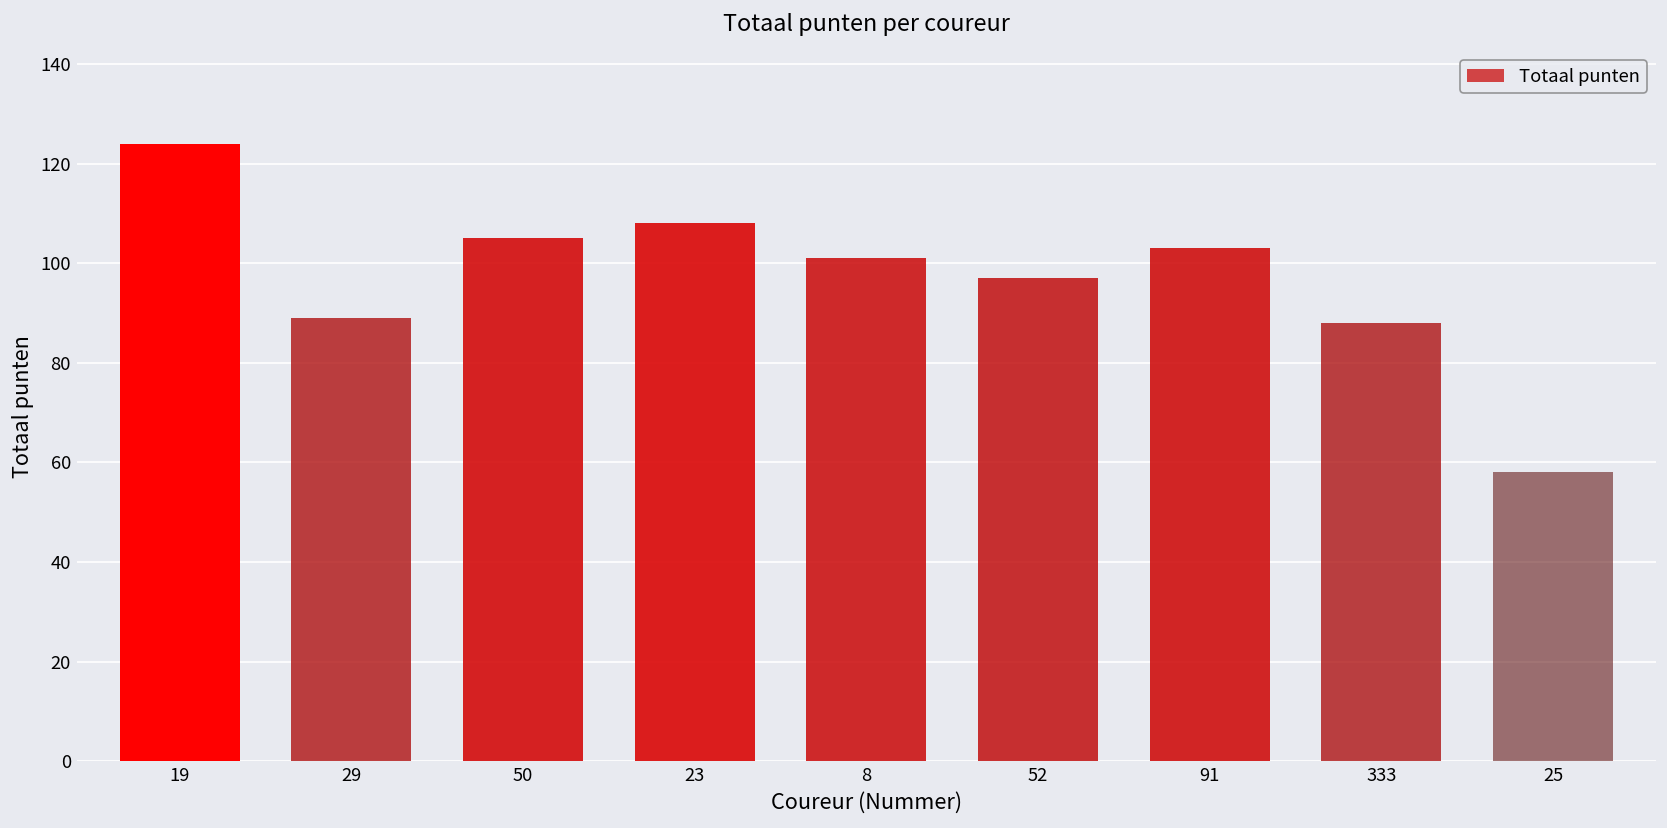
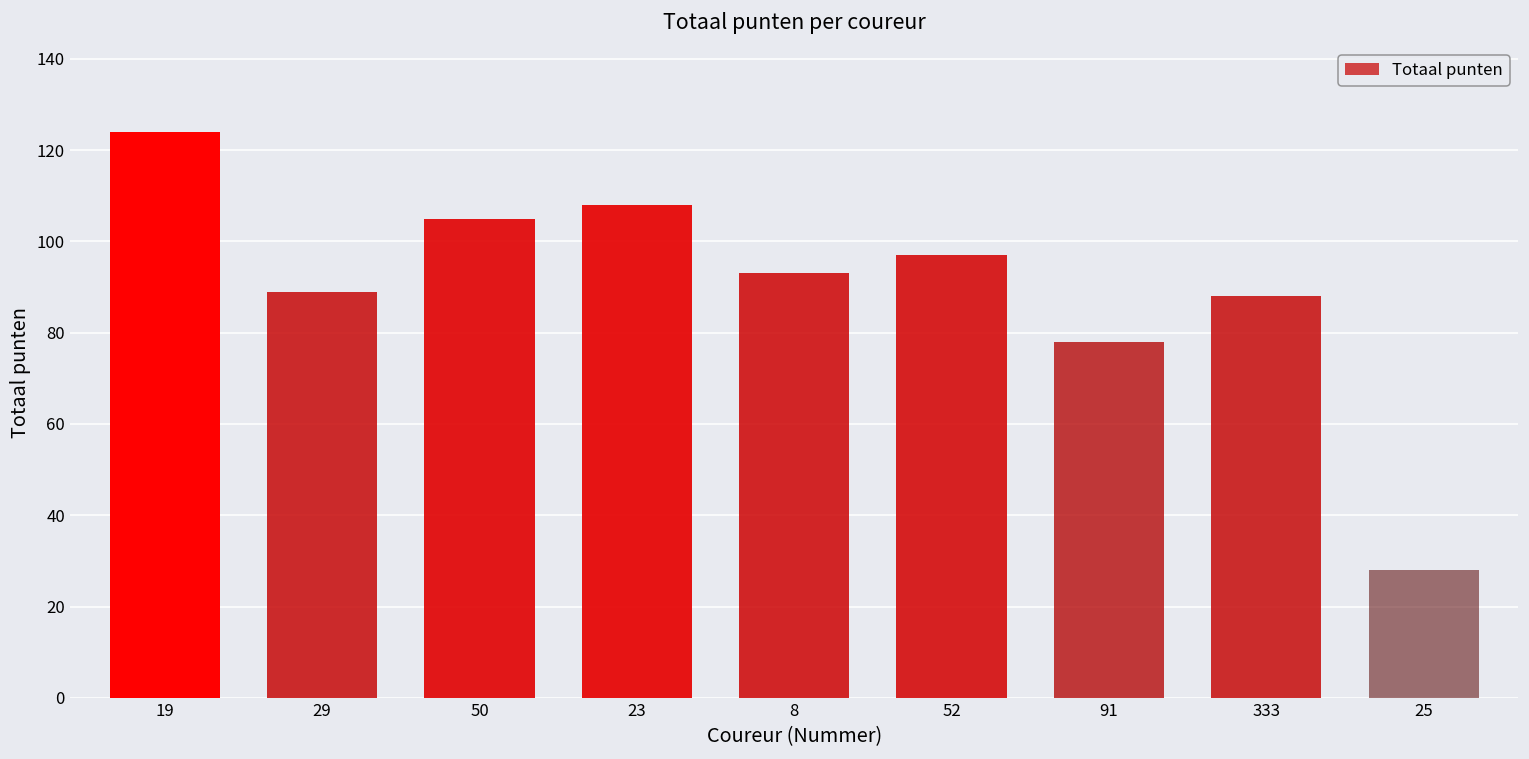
8: 101 -> 93
91: 103 -> 78
25: 58 -> 28
